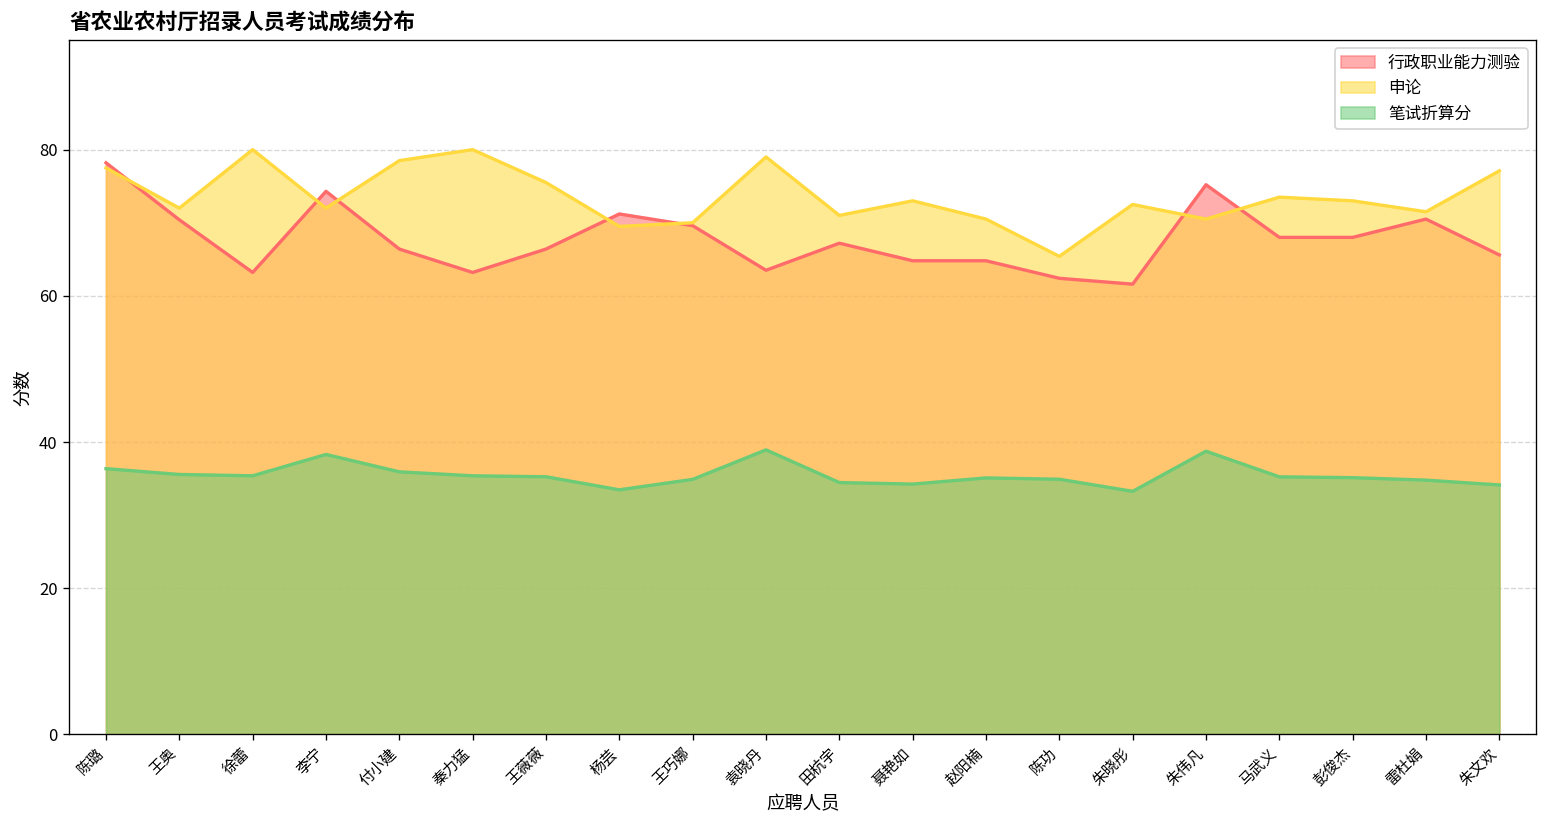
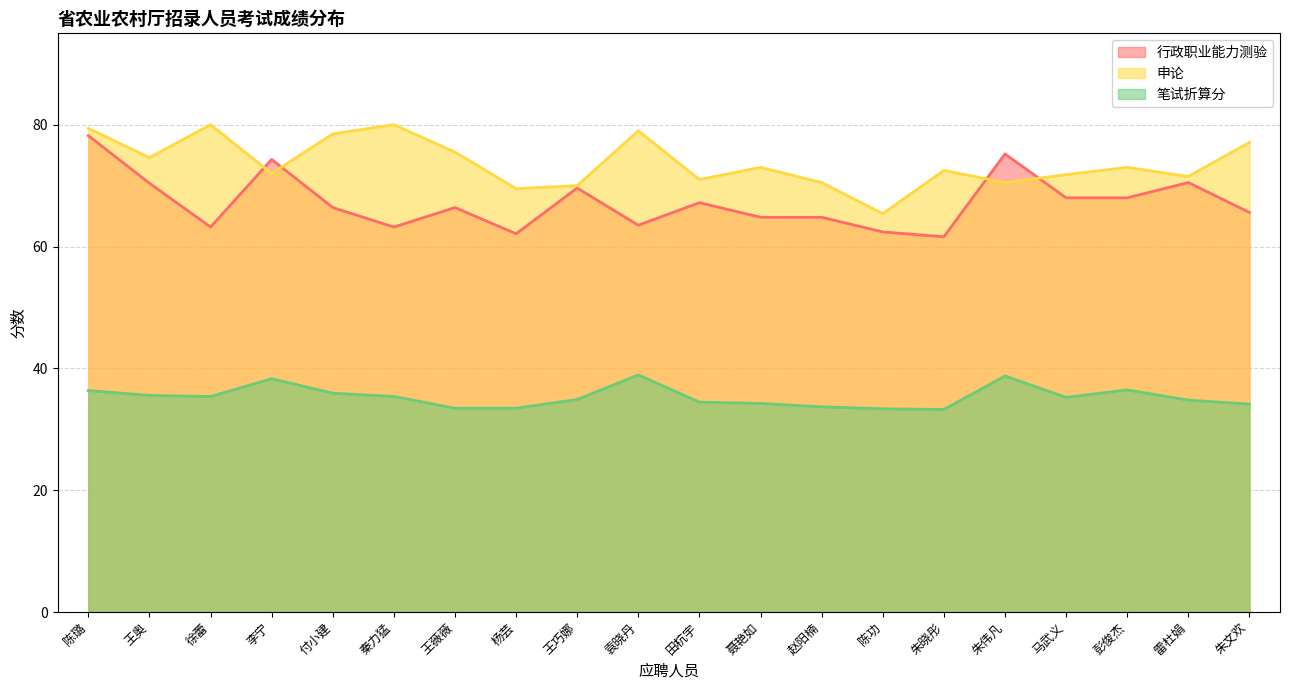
申论, 陈璐: 78 -> 79
申论, 王奥: 72 -> 75
笔试折算分, 王薇薇: 35 -> 33
行政职业能力测验, 杨芸: 71 -> 62
笔试折算分, 赵阳楠: 35 -> 34
笔试折算分, 陈功: 35 -> 33
申论, 马武义: 74 -> 72
笔试折算分, 彭俊杰: 35 -> 36
